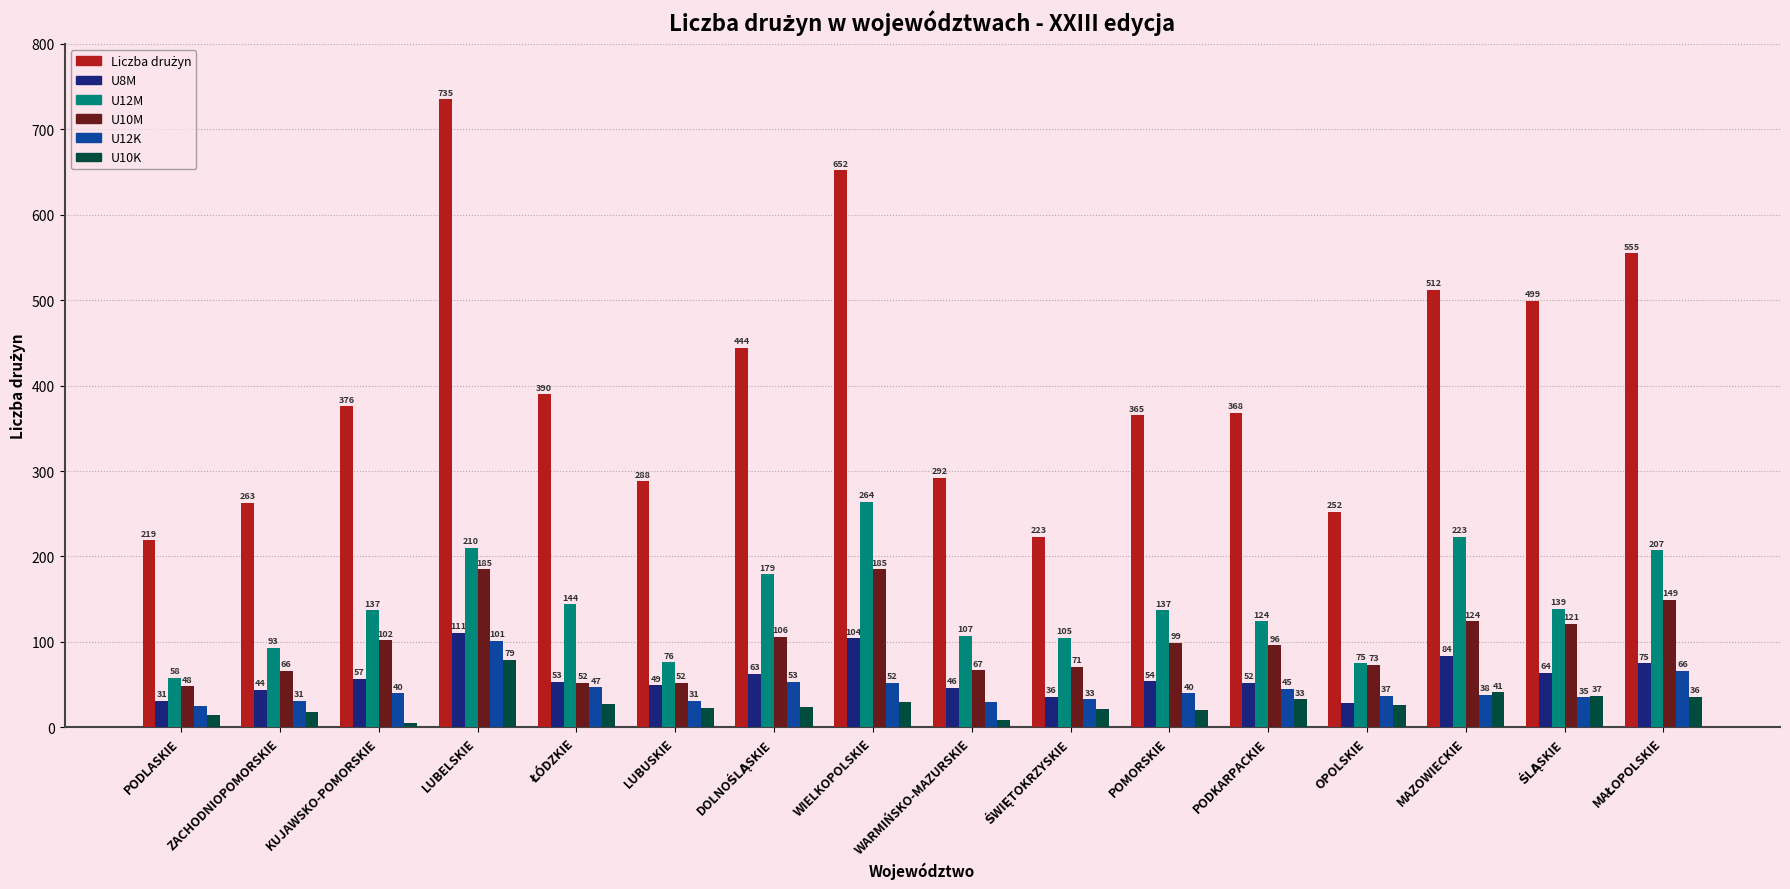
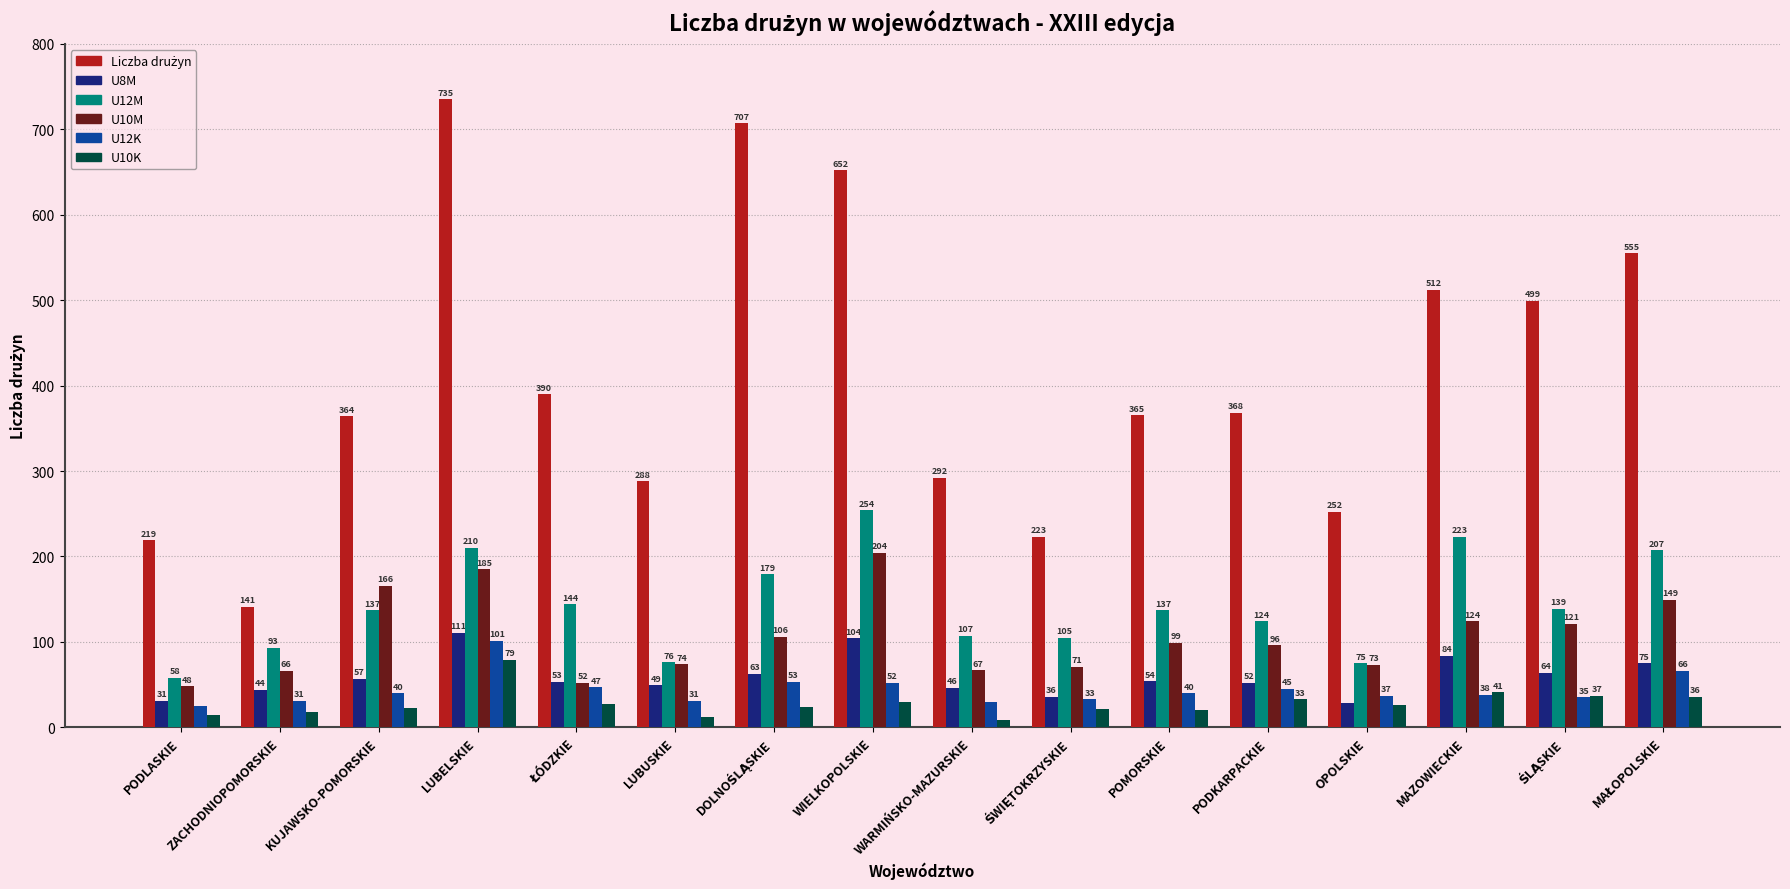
Liczba drużyn, ZACHODNIOPOMORSKIE: 263 -> 141
Liczba drużyn, KUJAWSKO-POMORSKIE: 376 -> 364
U10M, KUJAWSKO-POMORSKIE: 102 -> 166
U10K, KUJAWSKO-POMORSKIE: 10 -> 20
U10M, LUBUSKIE: 52 -> 74
U10K, LUBUSKIE: 20 -> 10
Liczba drużyn, DOLNOŚLĄSKIE: 444 -> 707
U12M, WIELKOPOLSKIE: 264 -> 254
U10M, WIELKOPOLSKIE: 185 -> 204
